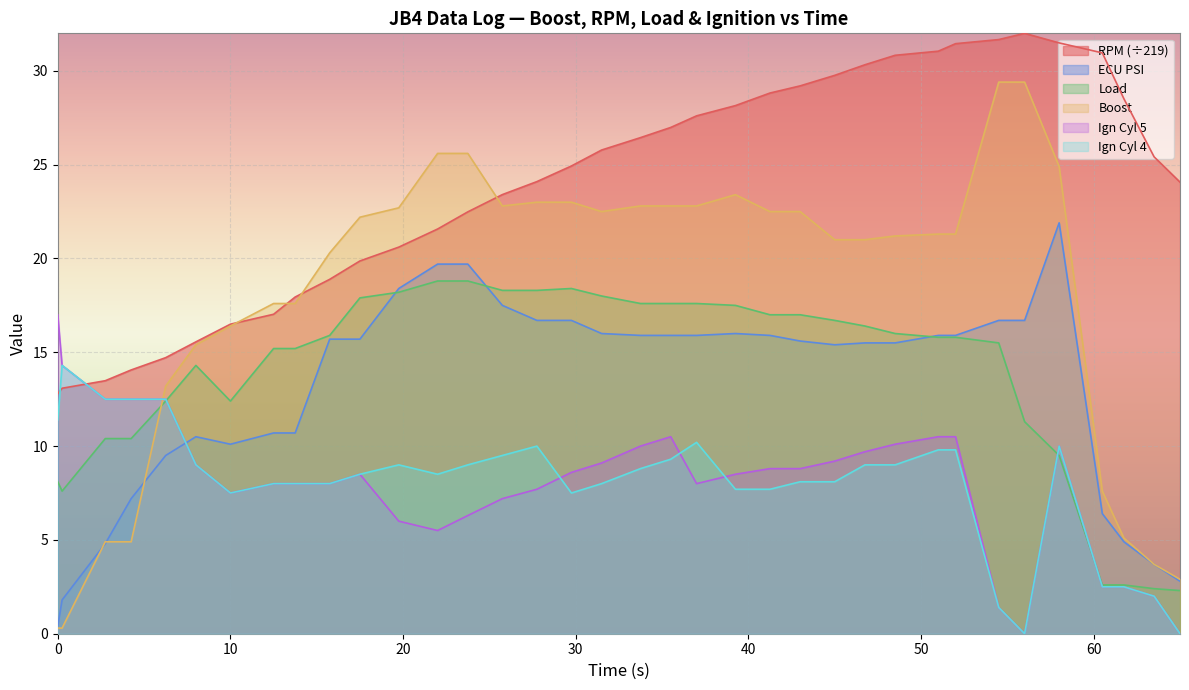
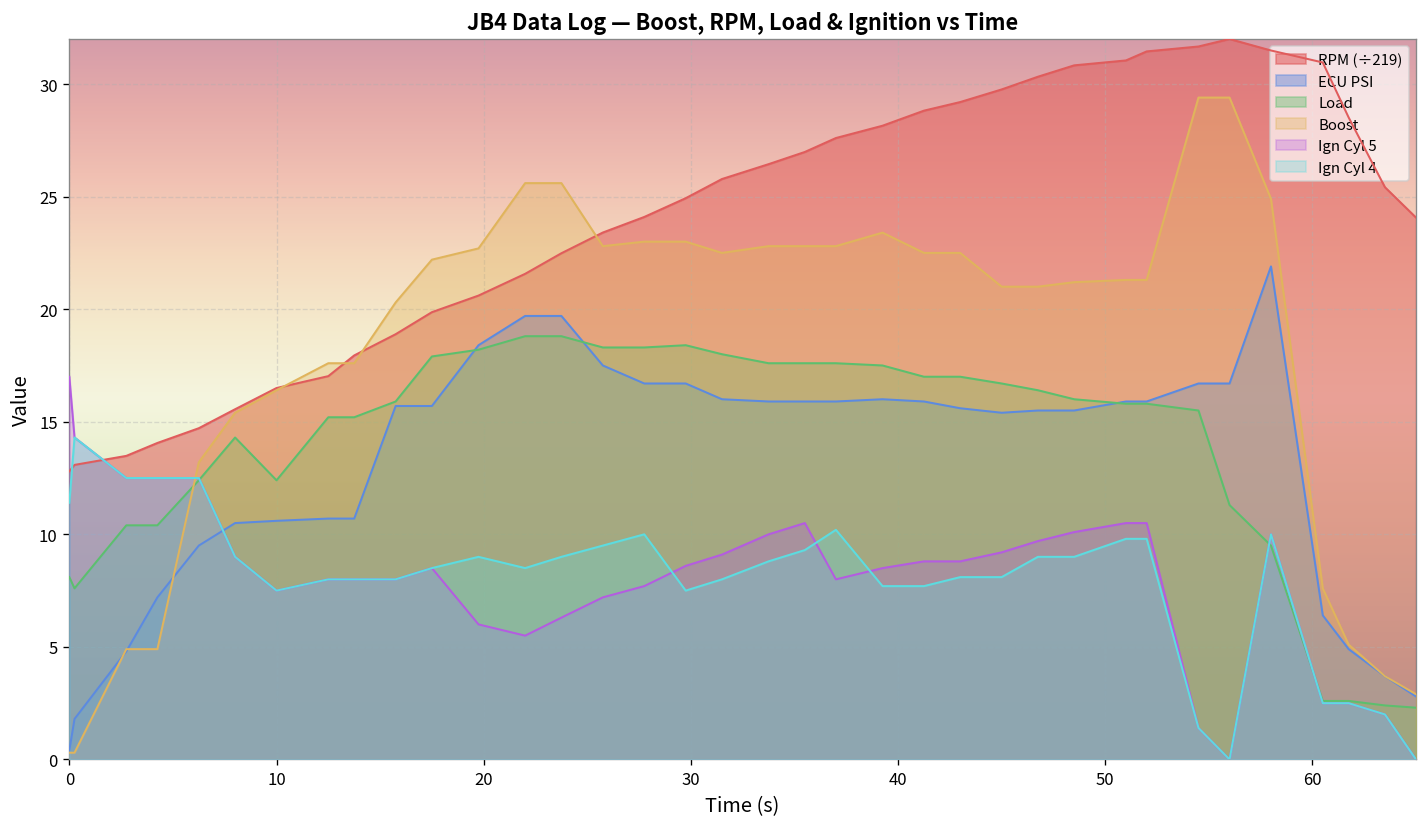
ECU PSI, 10: 10.1 -> 10.6
